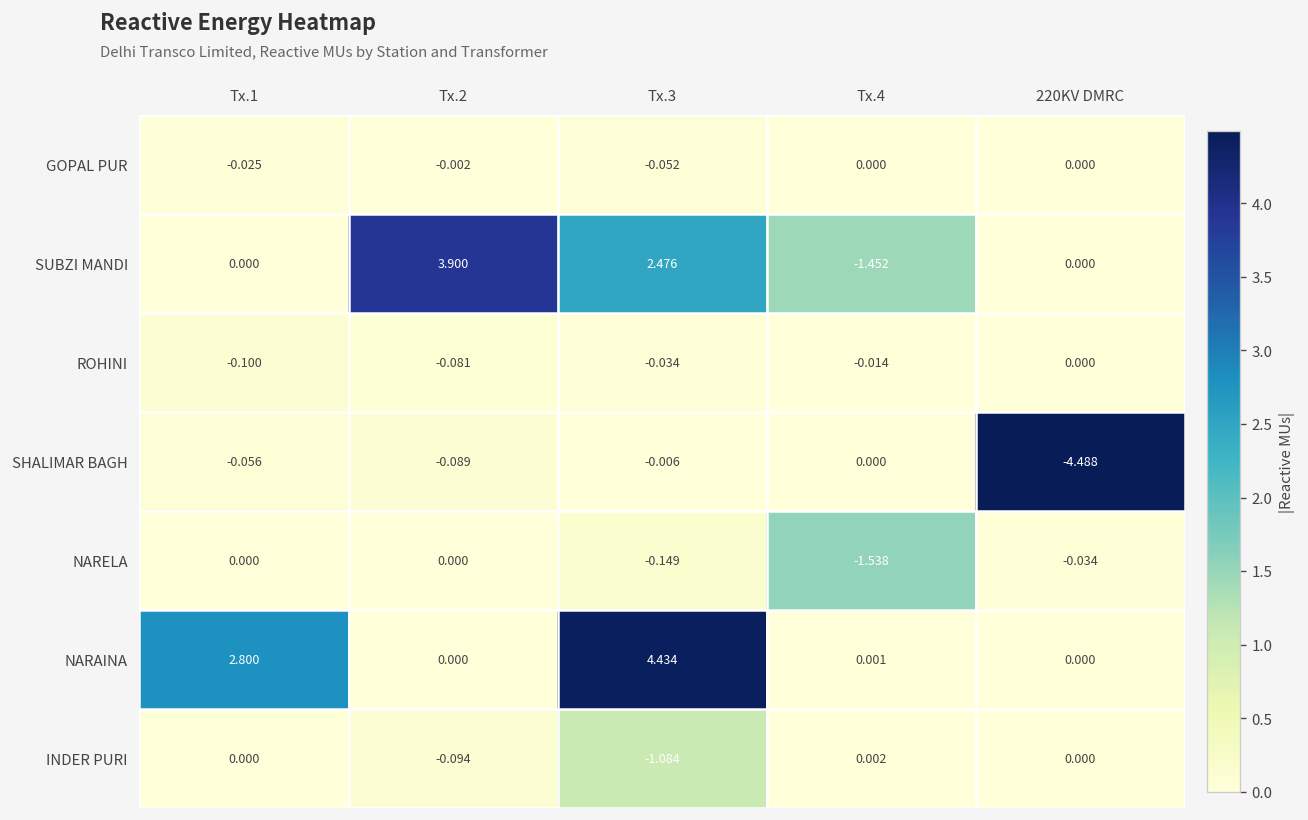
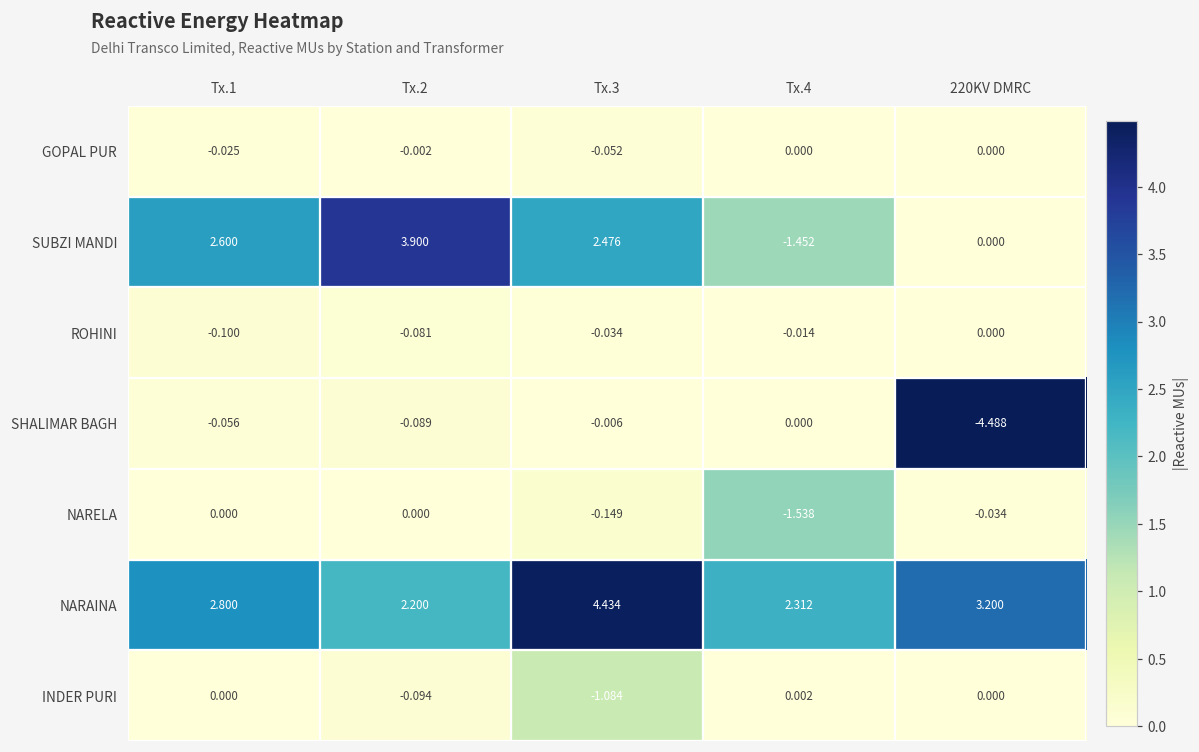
SUBZI MANDI, Tx.1: 0.000 -> 2.600
NARAINA, Tx.2: 0.000 -> 2.200
NARAINA, Tx.4: 0.001 -> 2.312
NARAINA, 220KV DMRC: 0.000 -> 3.200
